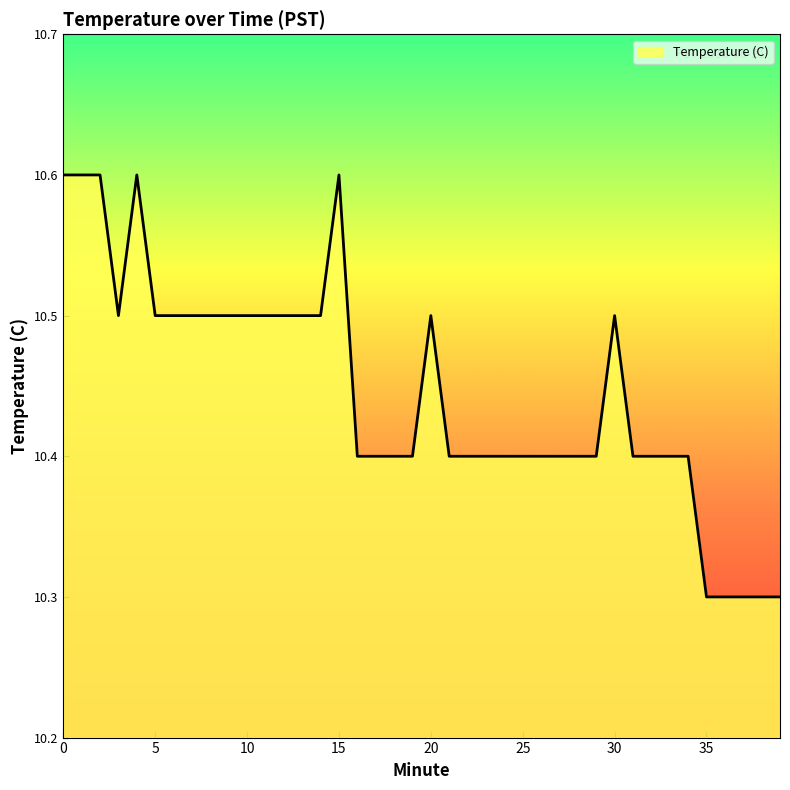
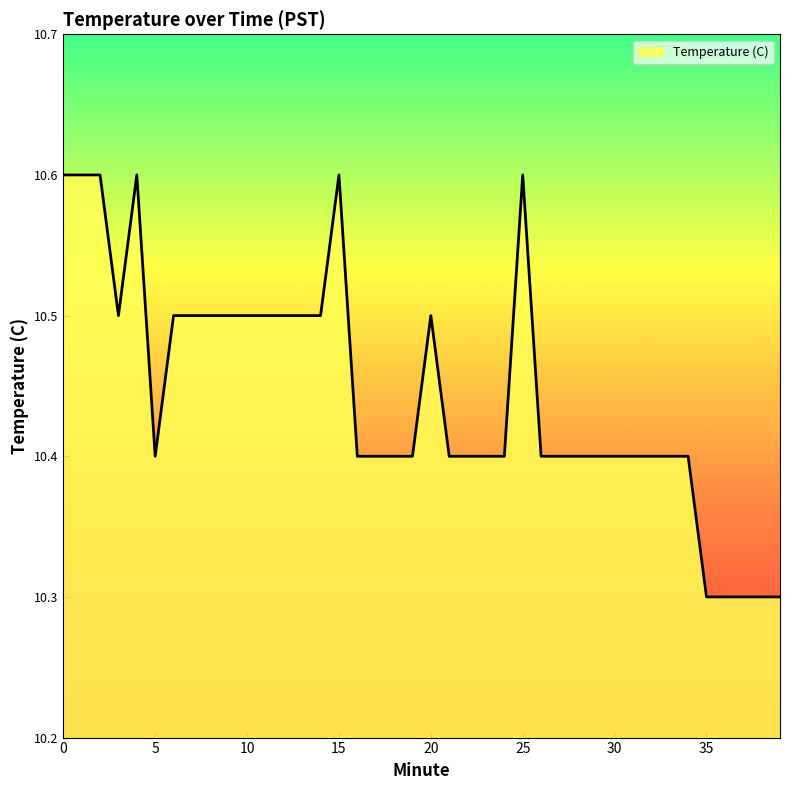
5: 10.5 -> 10.4
25: 10.4 -> 10.6
30: 10.5 -> 10.4
